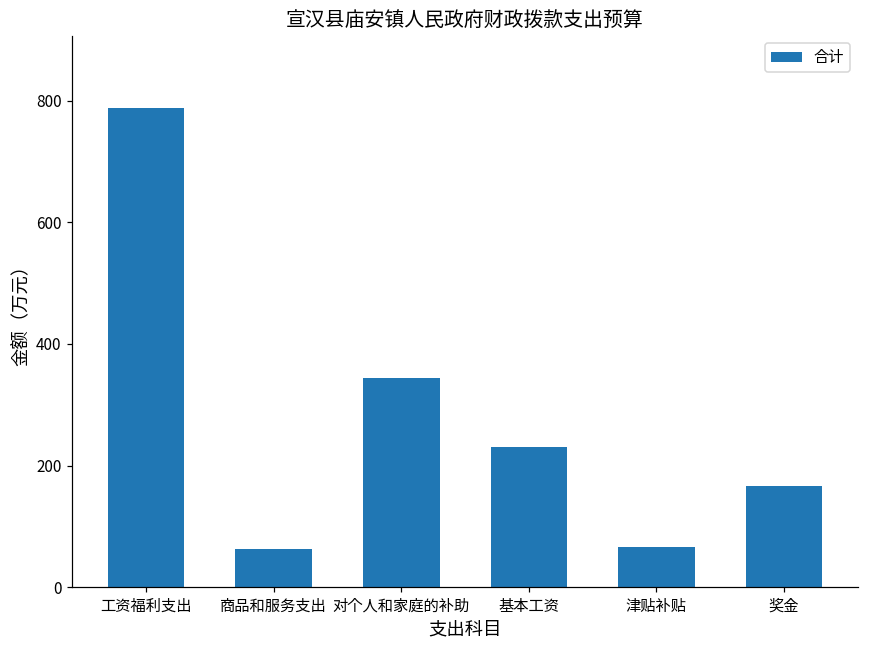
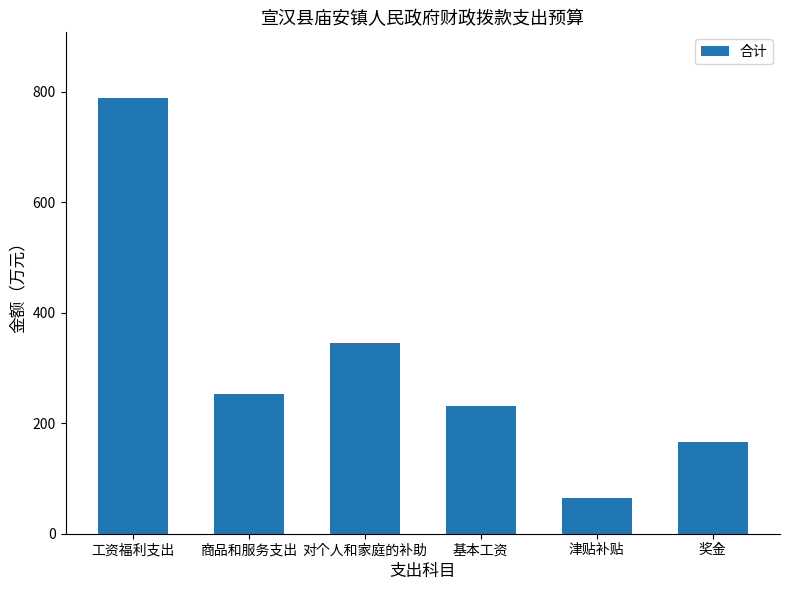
商品和服务支出: 60 -> 250
